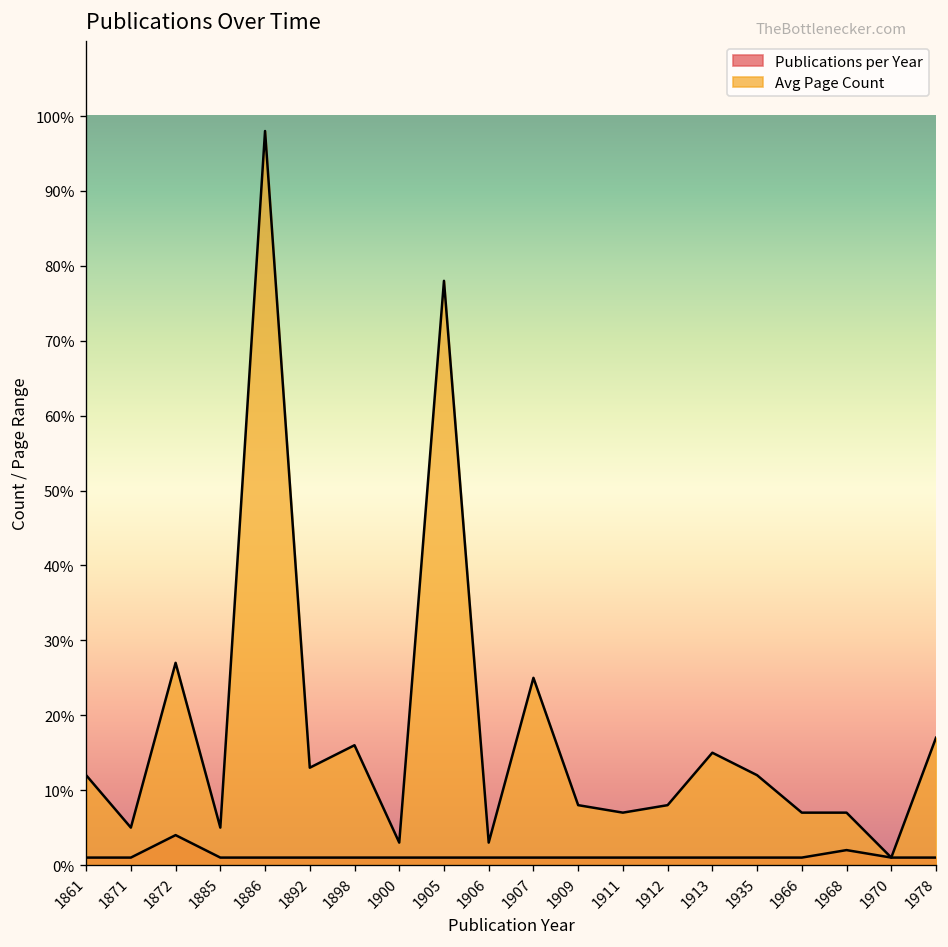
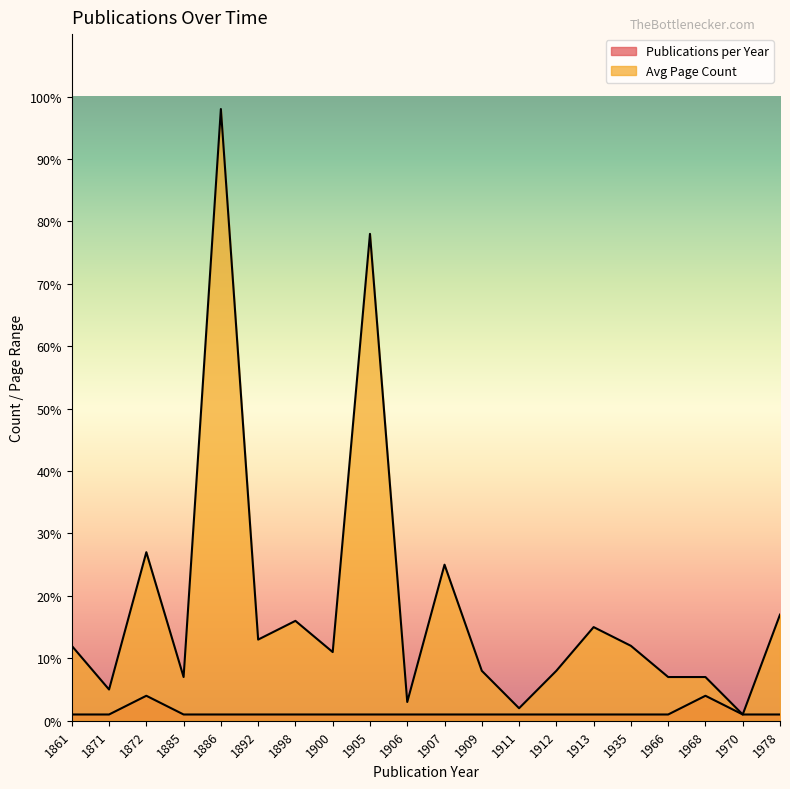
Avg Page Count, 1885: 5% -> 7%
Avg Page Count, 1900: 3% -> 11%
Avg Page Count, 1911: 7% -> 2%
Publications per Year, 1968: 2% -> 4%
